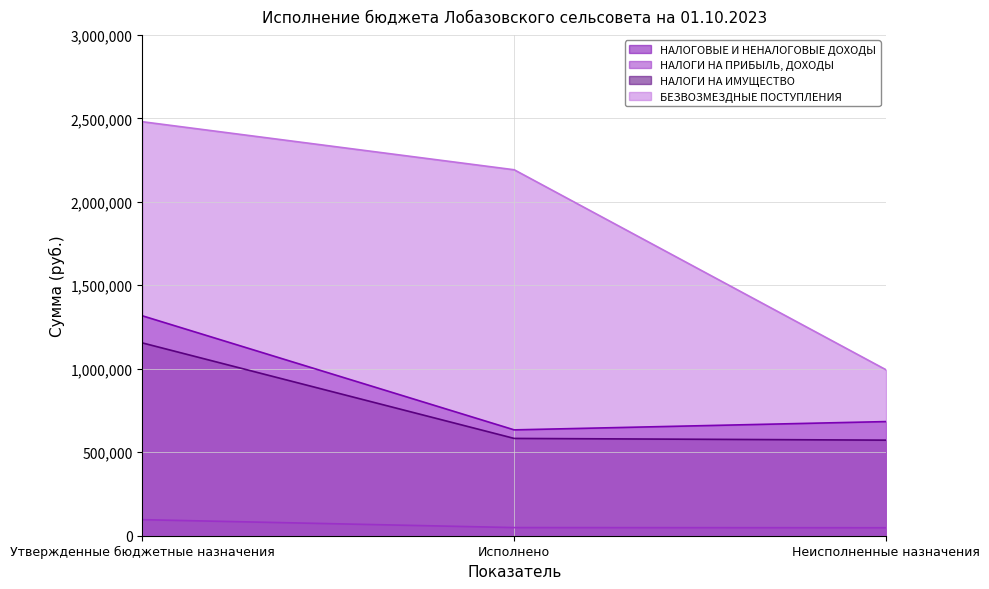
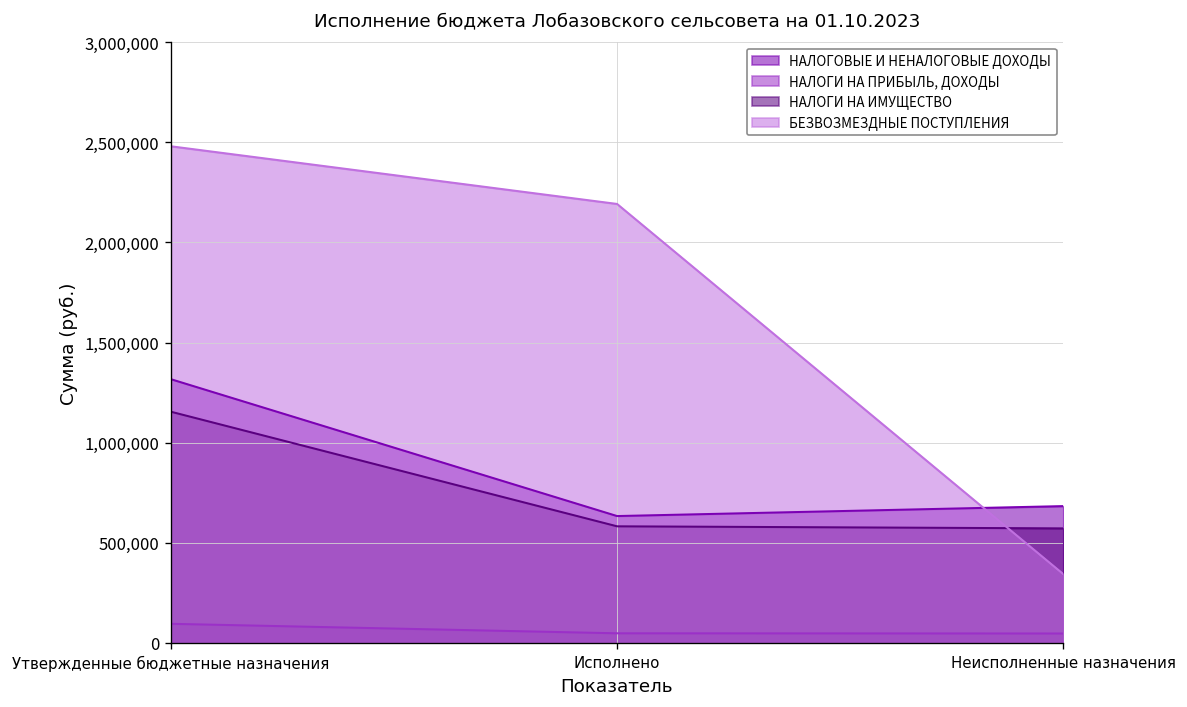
БЕЗВОЗМЕЗДНЫЕ ПОСТУПЛЕНИЯ, Неисполненные назначения: 990,000 -> 340,000
